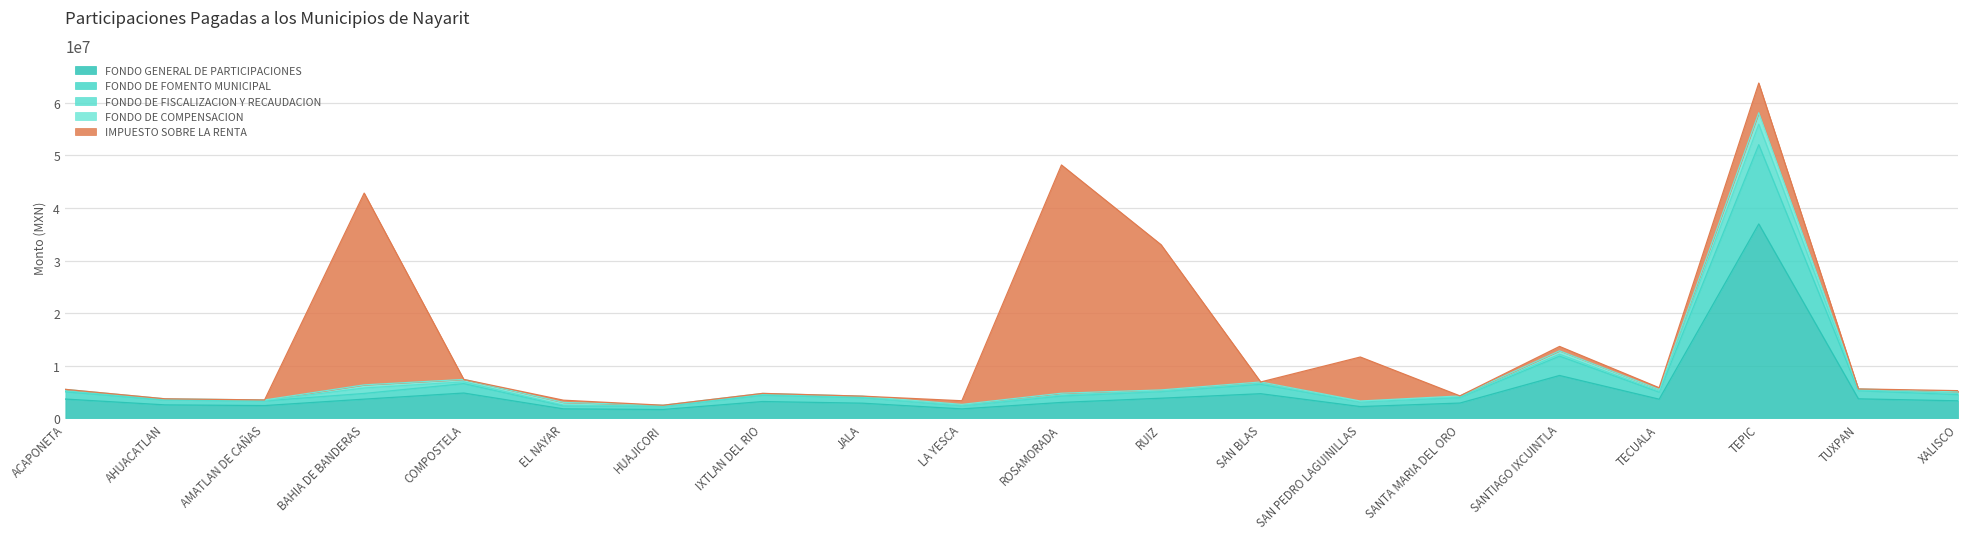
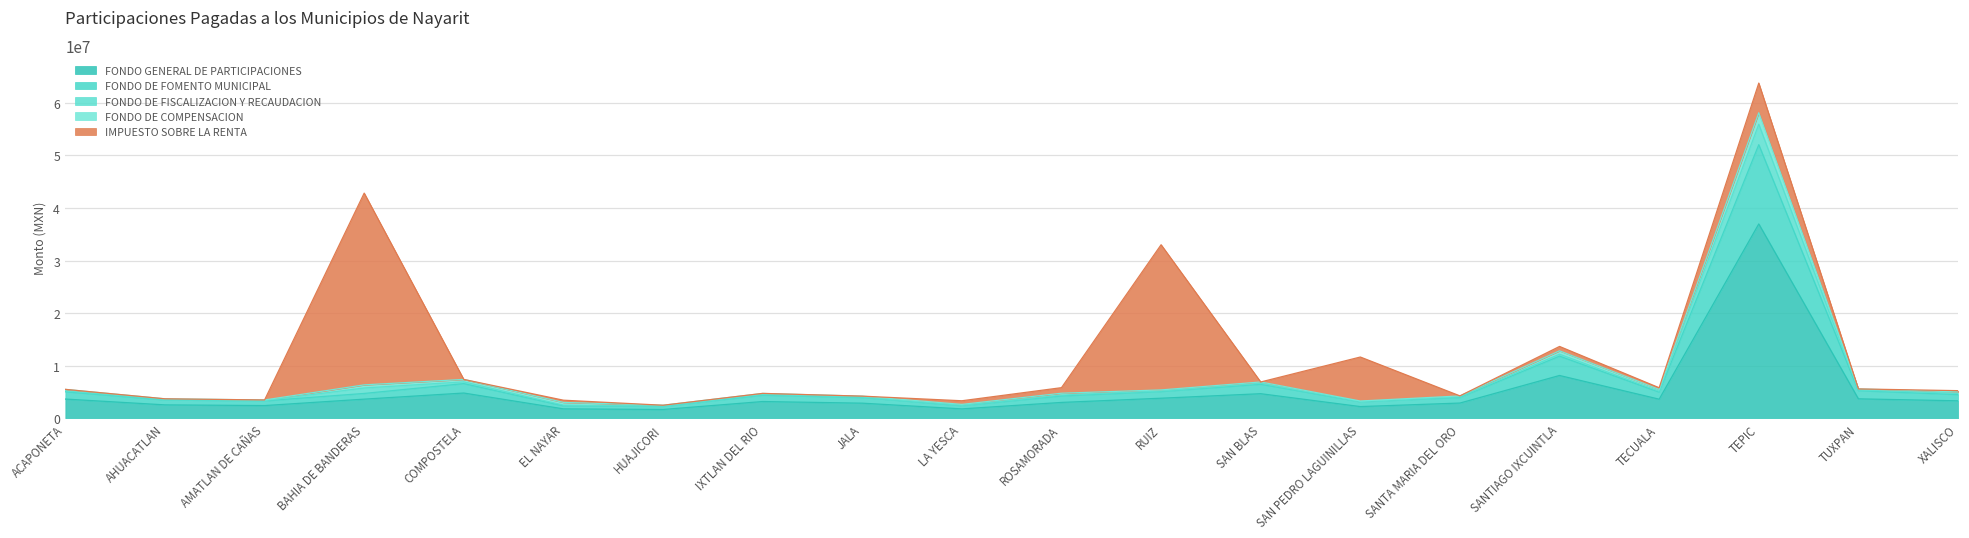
IMPUESTO SOBRE LA RENTA, ROSAMORADA: 43000000 -> 1000000
